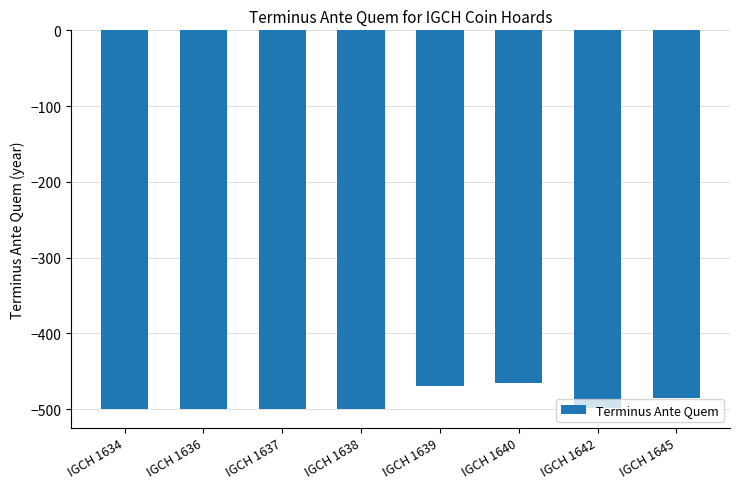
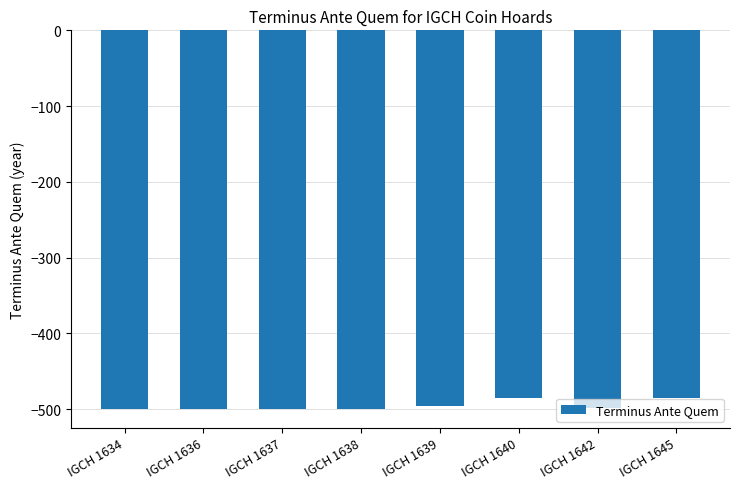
IGCH 1639: -470 -> -500
IGCH 1640: -470 -> -490
